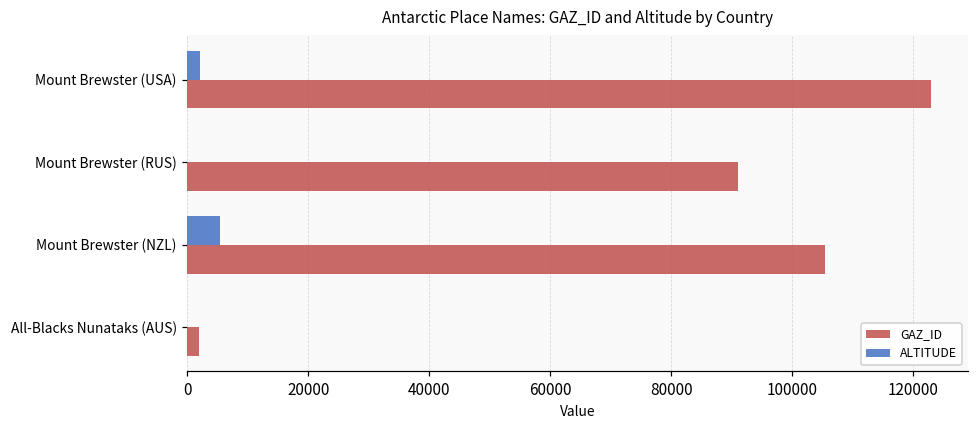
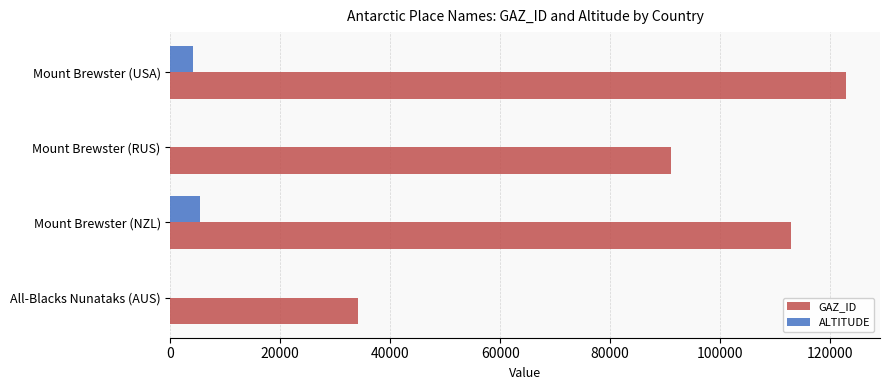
ALTITUDE, Mount Brewster (USA): 2000 -> 4000
GAZ_ID, Mount Brewster (NZL): 106000 -> 113000
GAZ_ID, All-Blacks Nunataks (AUS): 2000 -> 34000
